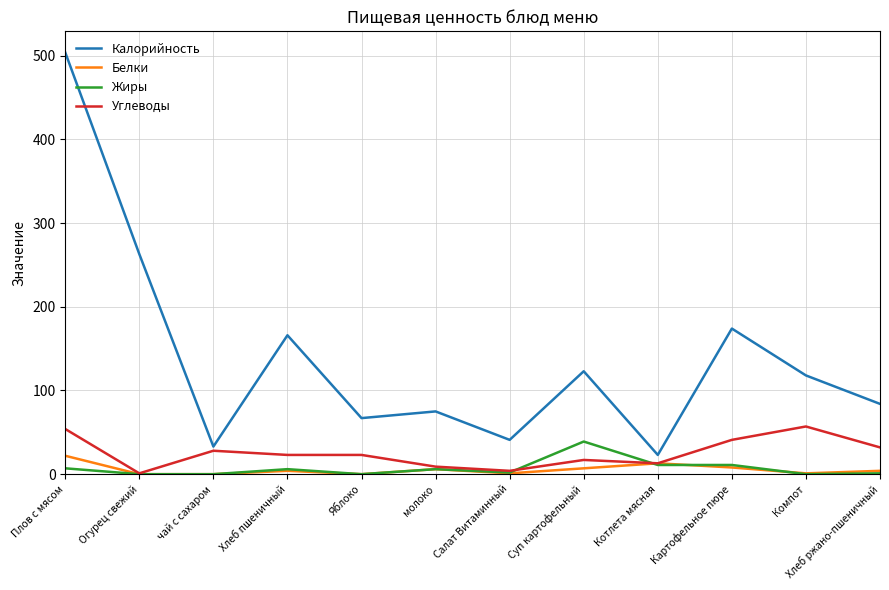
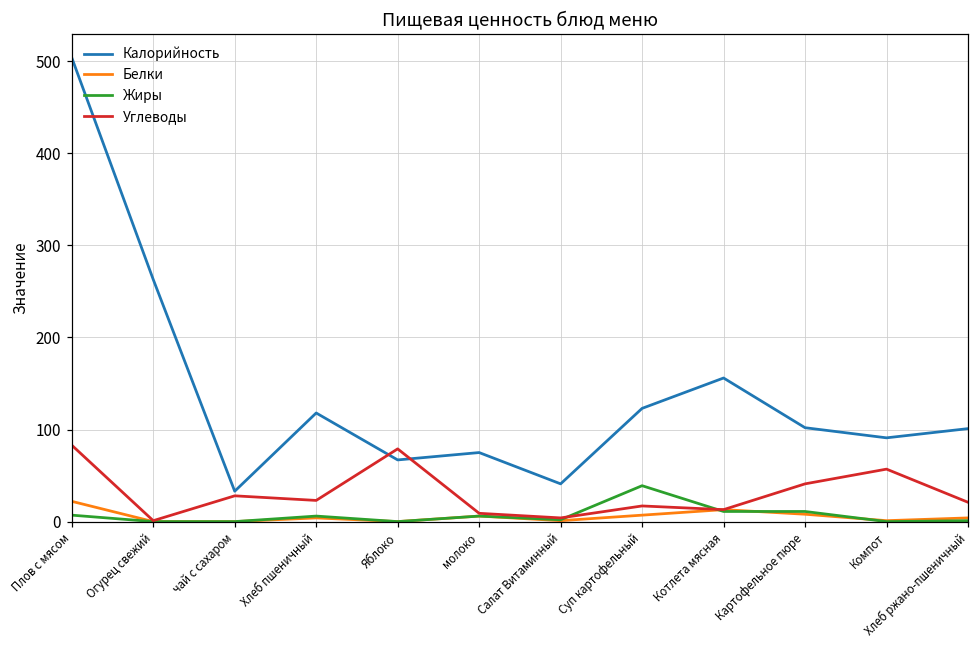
Углеводы, Плов с мясом: 50 -> 80
Калорийность, Хлеб пшеничный: 170 -> 120
Углеводы, Яблоко: 20 -> 80
Калорийность, Котлета мясная: 20 -> 160
Калорийность, Картофельное пюре: 170 -> 100
Калорийность, Компот: 120 -> 90
Калорийность, Хлеб ржано-пшеничный: 80 -> 100
Углеводы, Хлеб ржано-пшеничный: 30 -> 20
